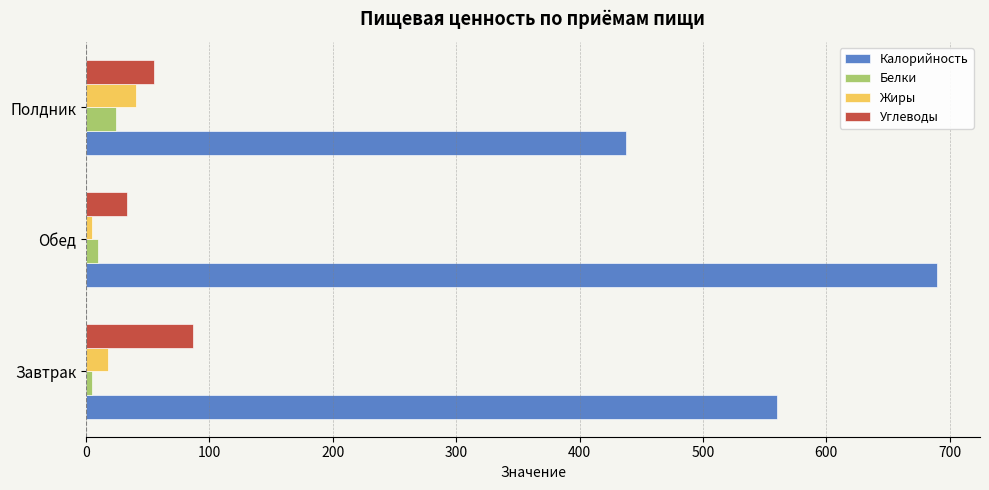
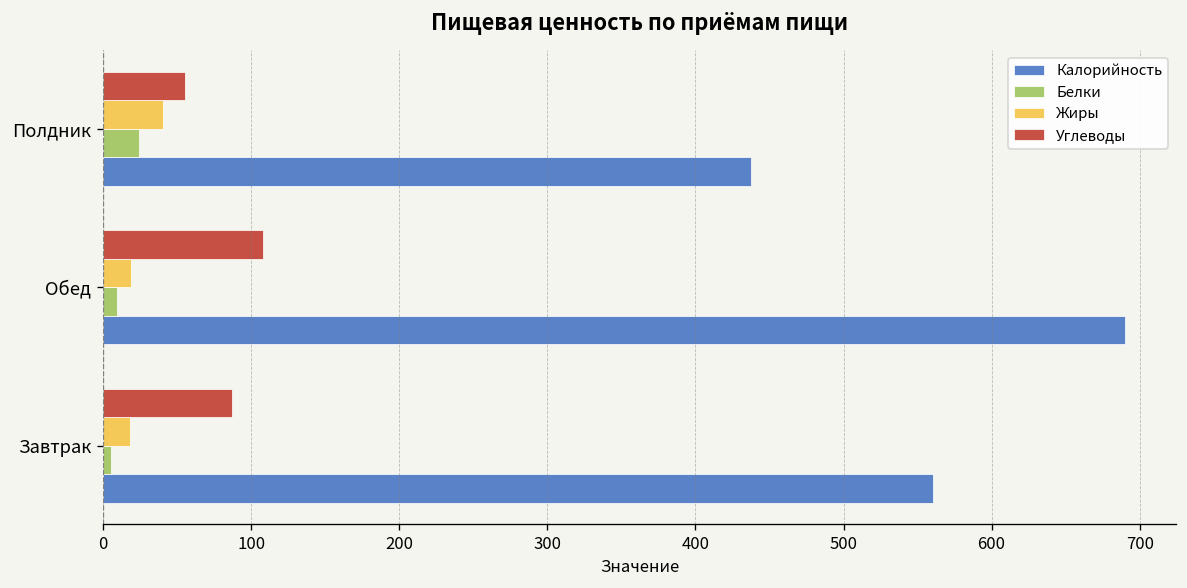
Углеводы, Обед: 34 -> 108
Жиры, Обед: 5 -> 19
